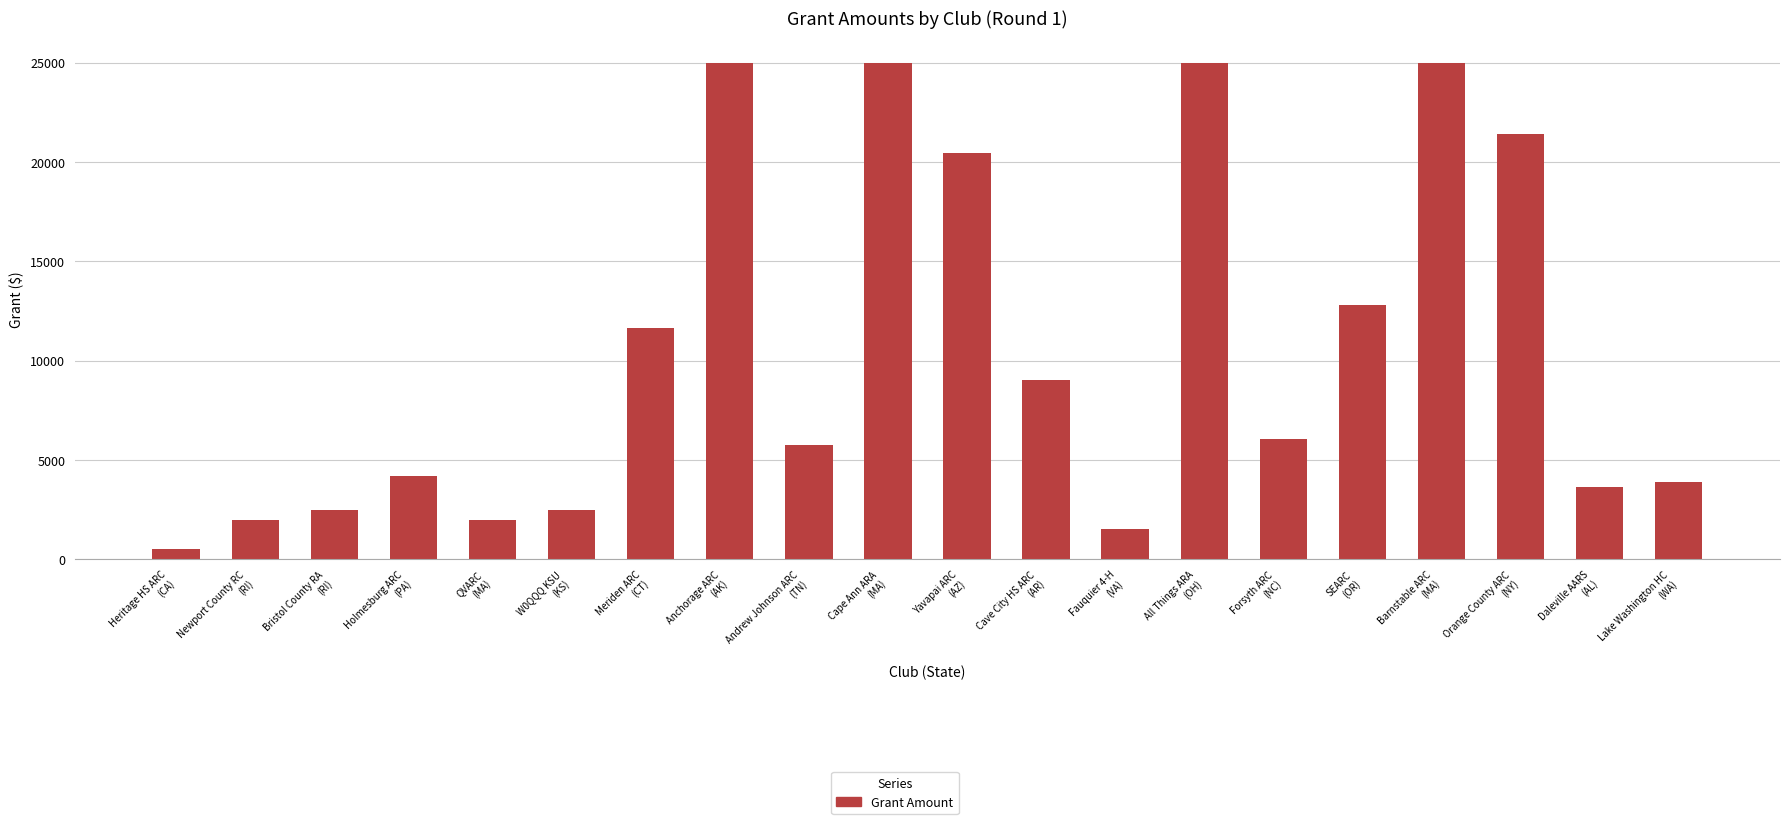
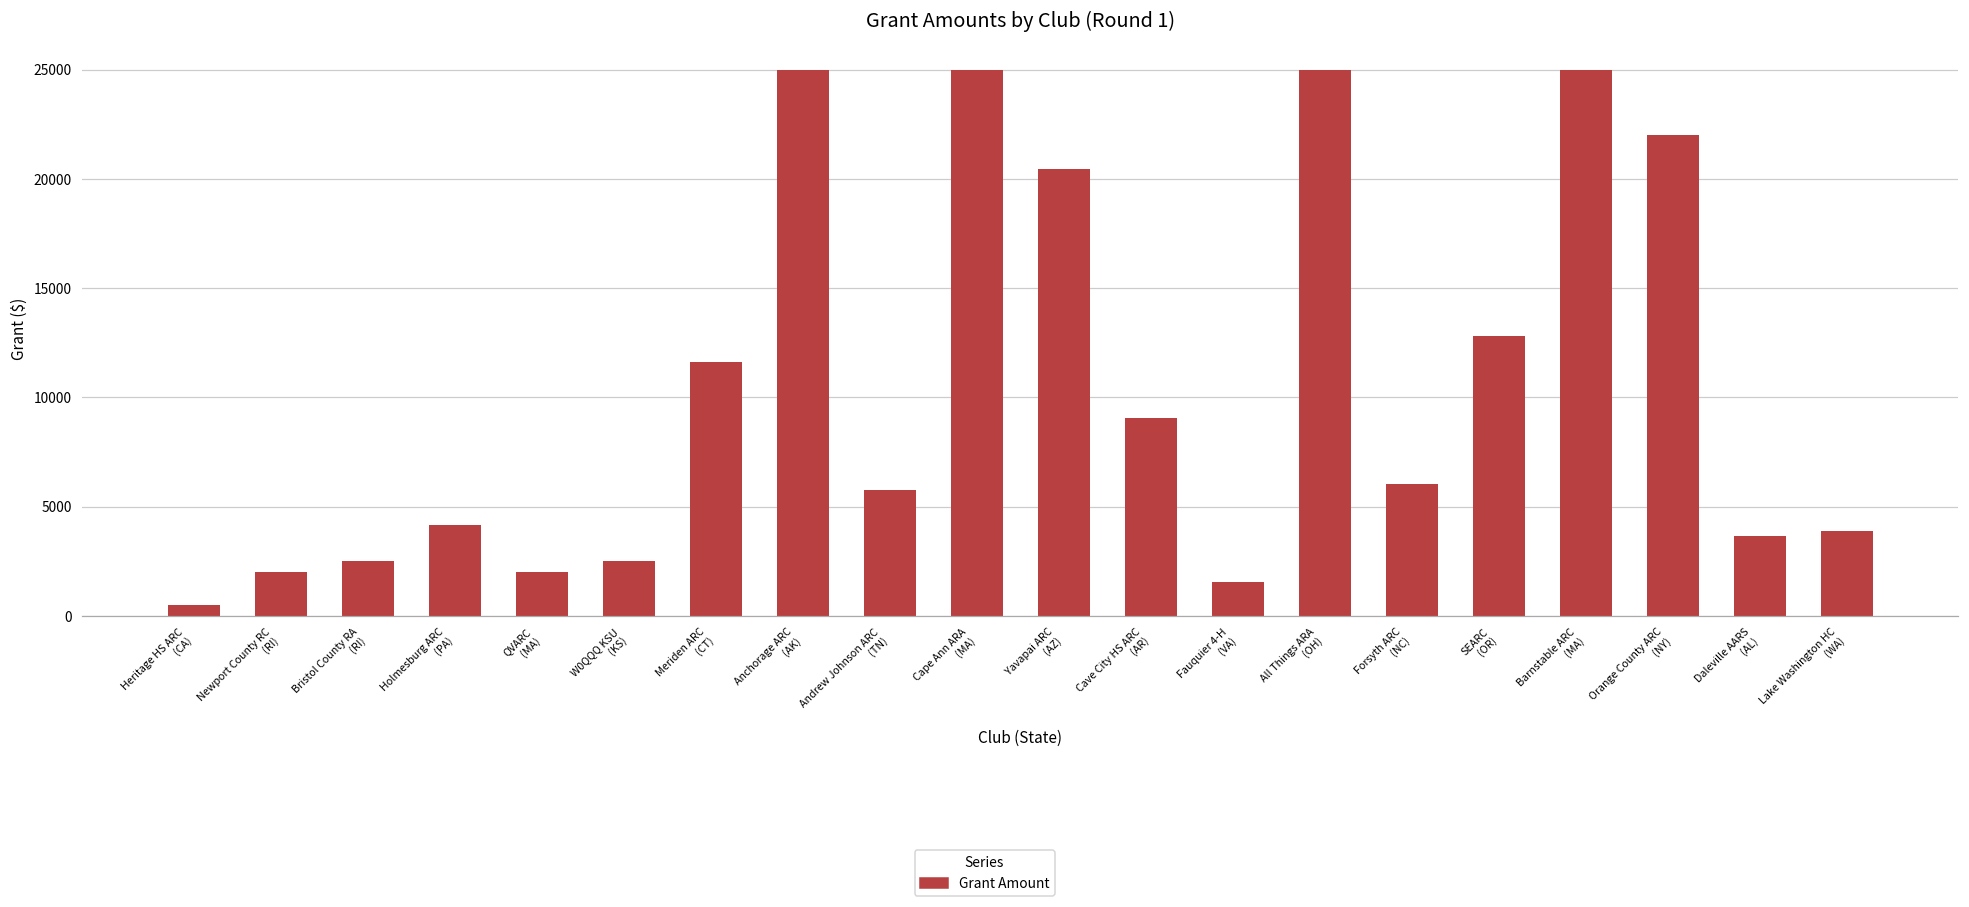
Orange County ARC (NY): 21400 -> 22000
